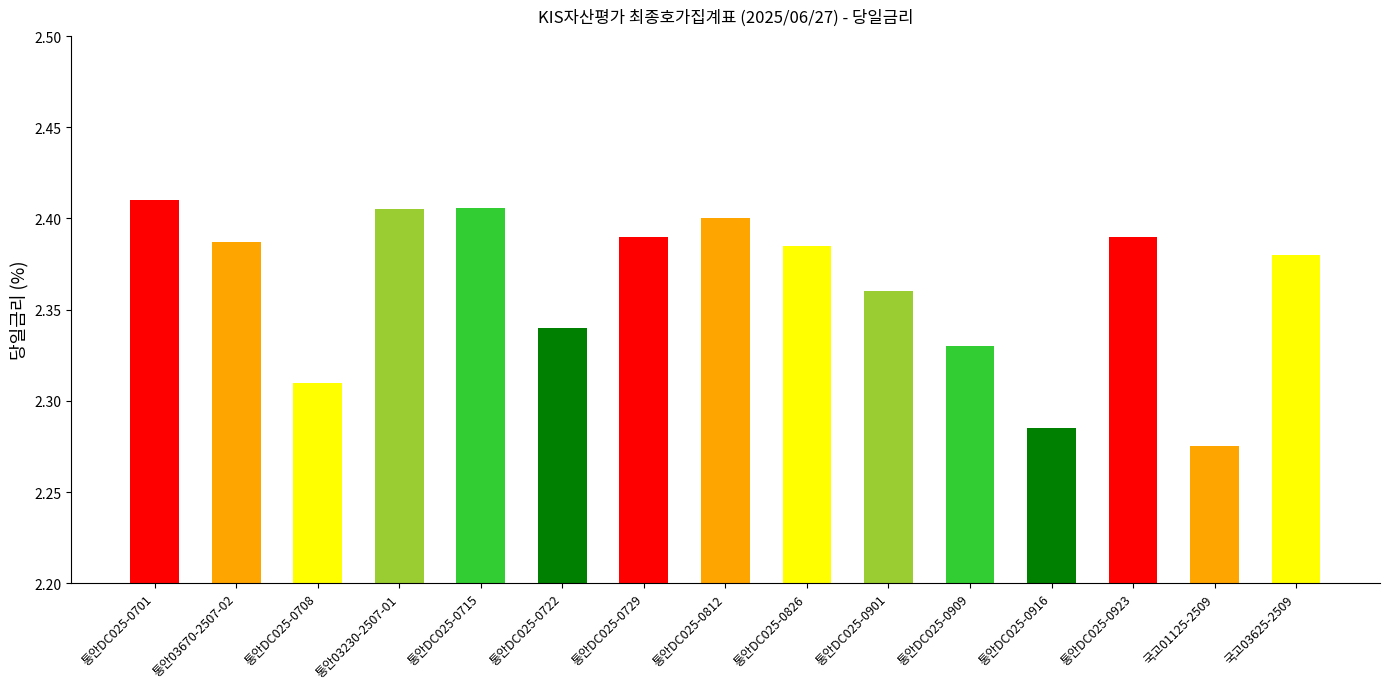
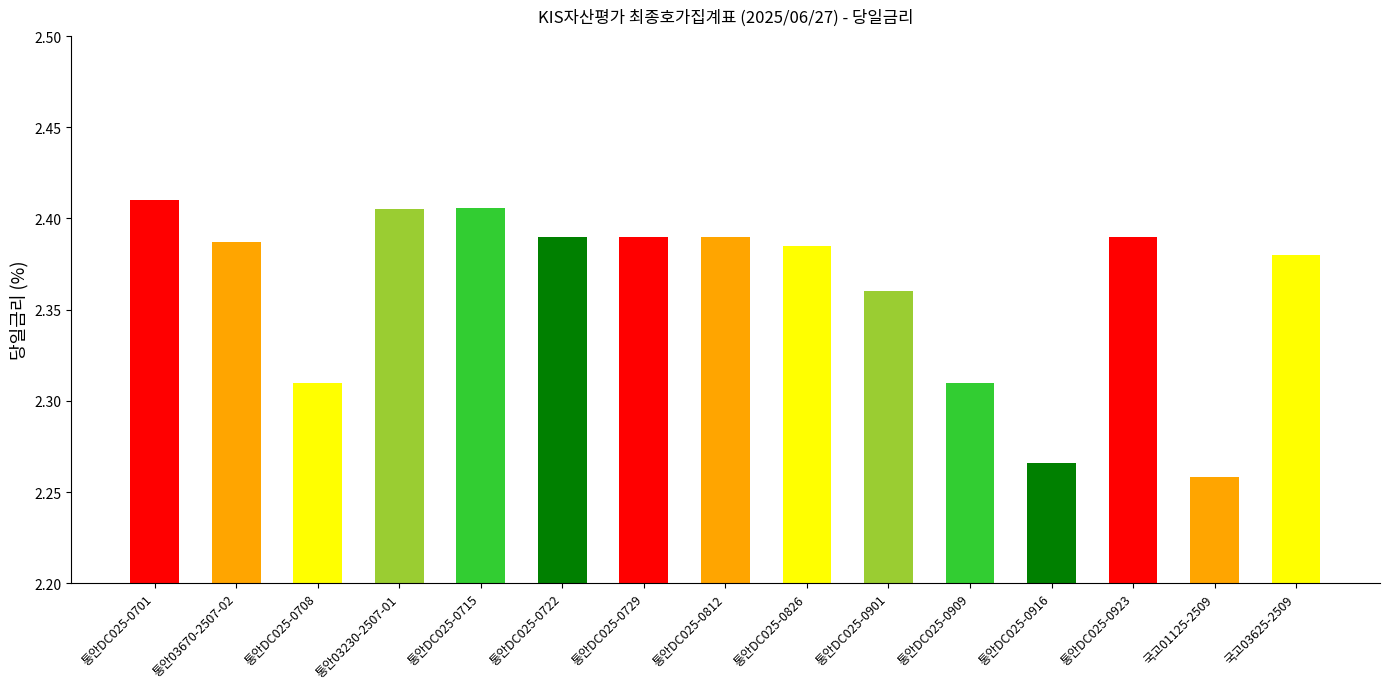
통안DC025-0722: 2.34 -> 2.39
통안DC025-0812: 2.40 -> 2.39
통안DC025-0909: 2.33 -> 2.31
통안DC025-0916: 2.285 -> 2.266
국고01125-2509: 2.275 -> 2.258
